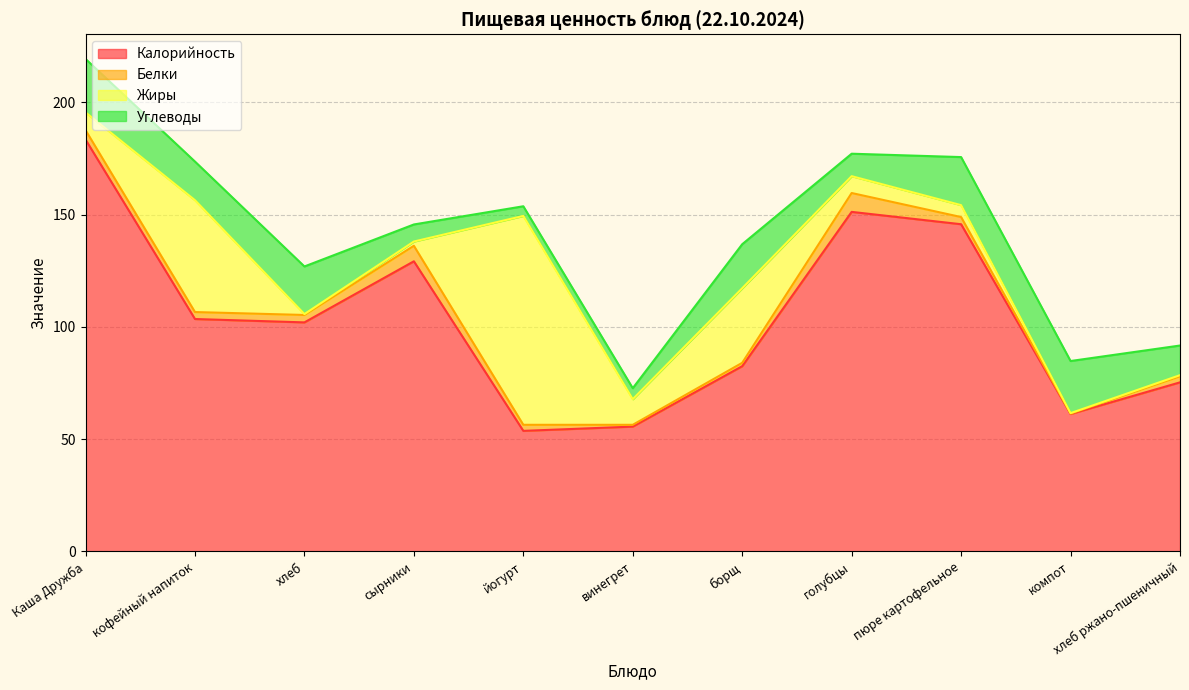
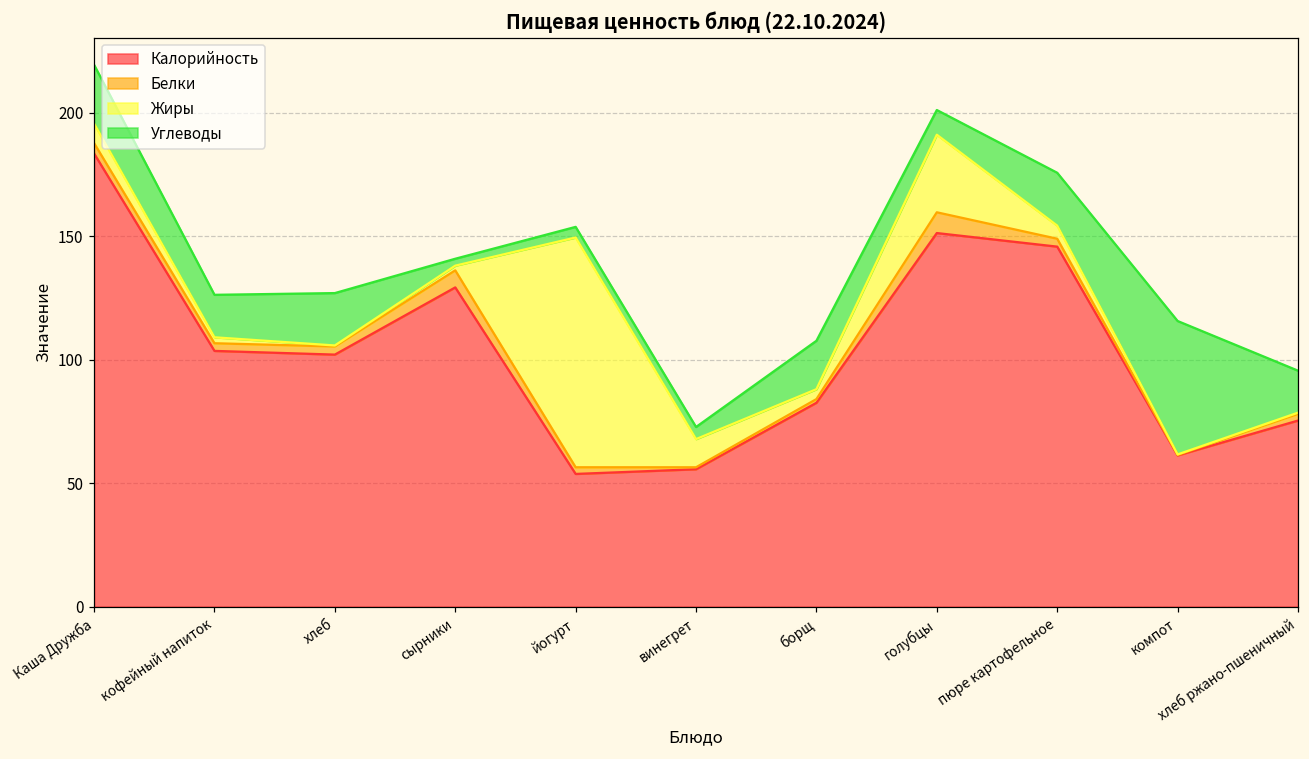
Жиры, кофейный напиток: 50 -> 2
Углеводы, сырники: 8 -> 3
Жиры, борщ: 33 -> 4
Жиры, голубцы: 8 -> 31
Углеводы, компот: 23 -> 54
Углеводы, хлеб ржано-пшеничный: 13 -> 17
